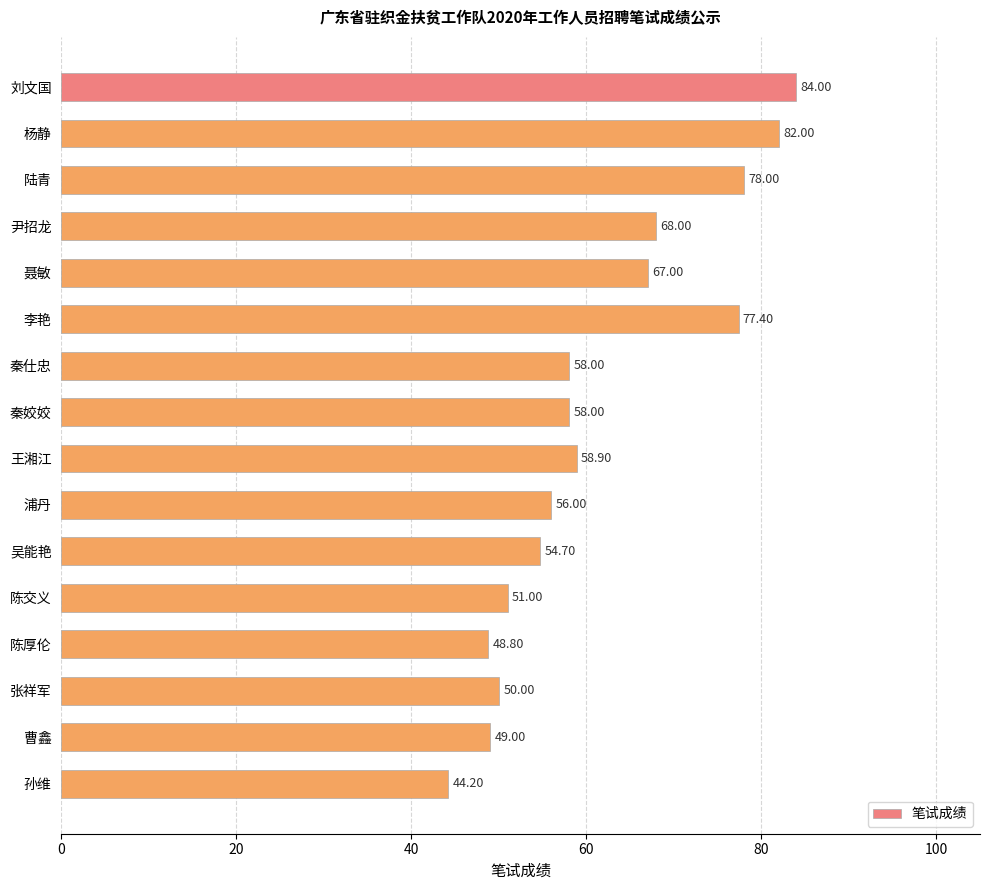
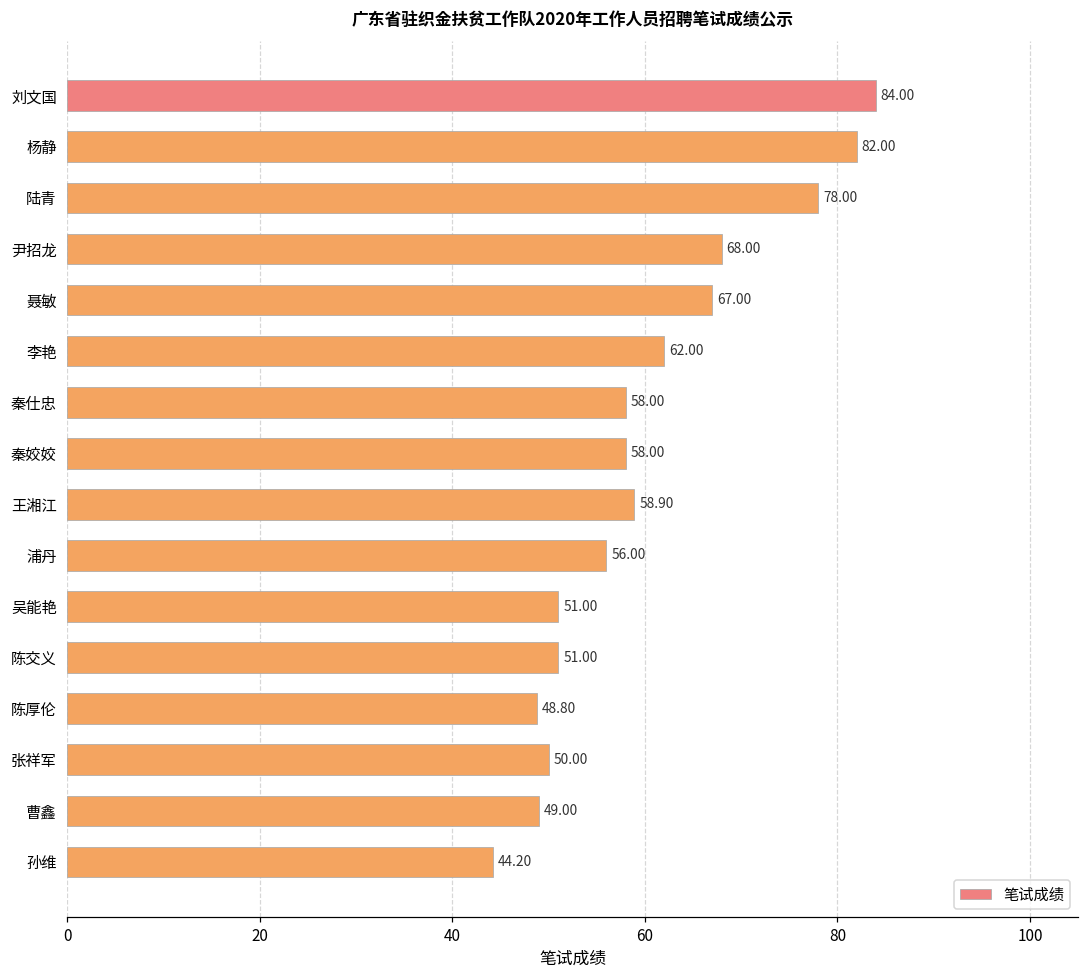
李艳: 77.40 -> 62.00
吴能艳: 54.70 -> 51.00
